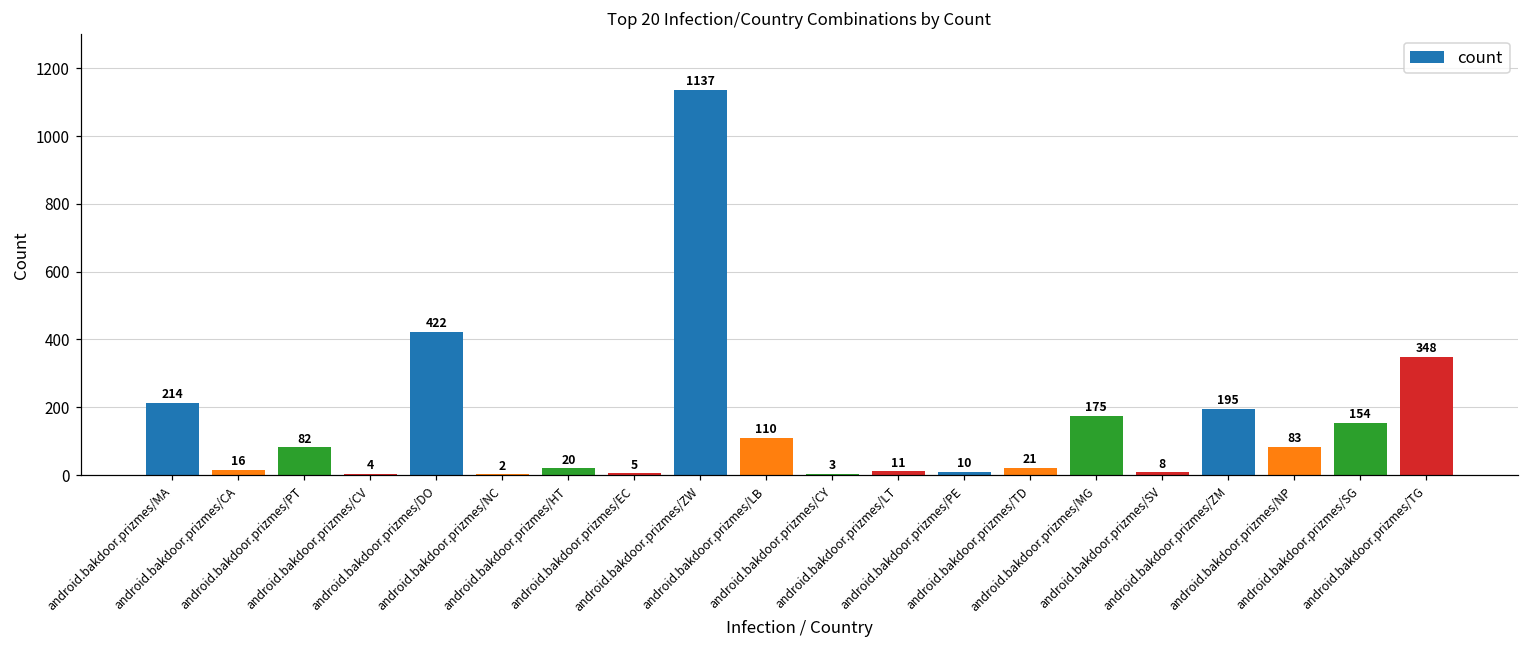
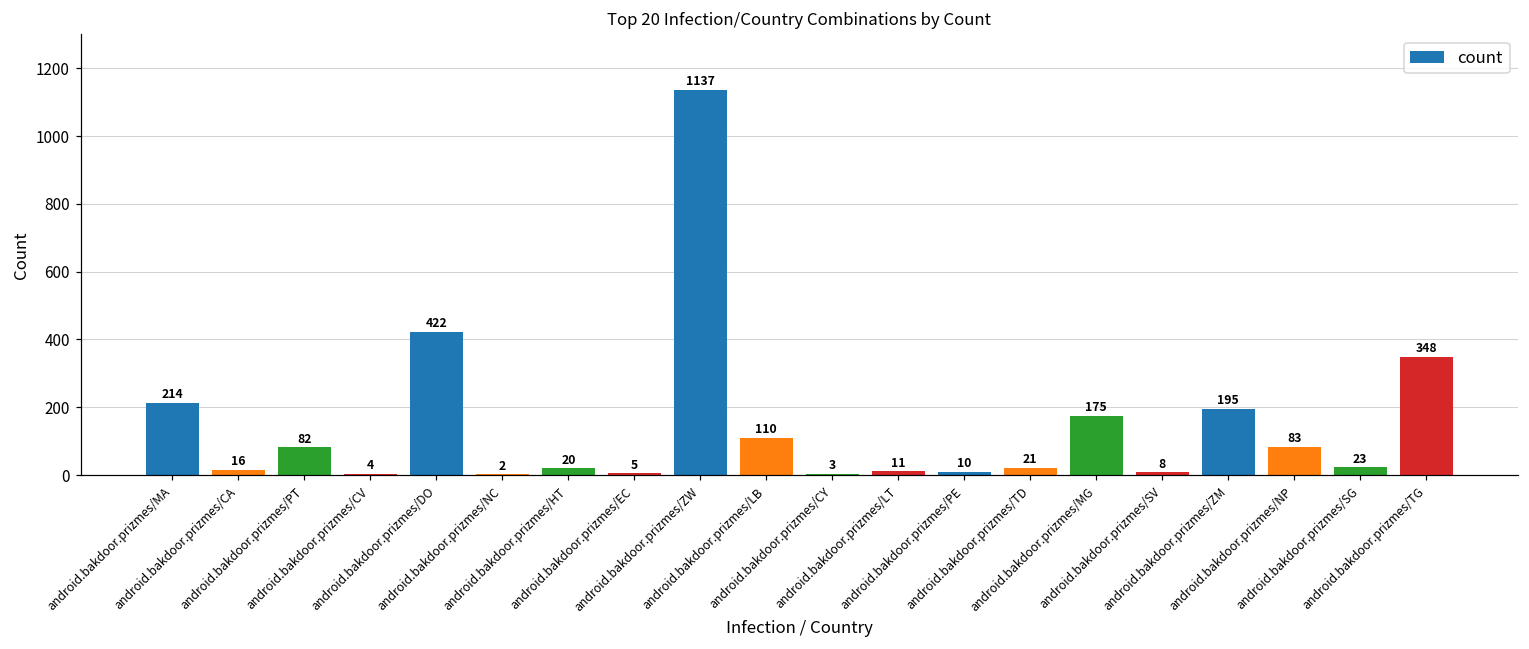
android.bakdoor.prizmes/SG: 154 -> 23
